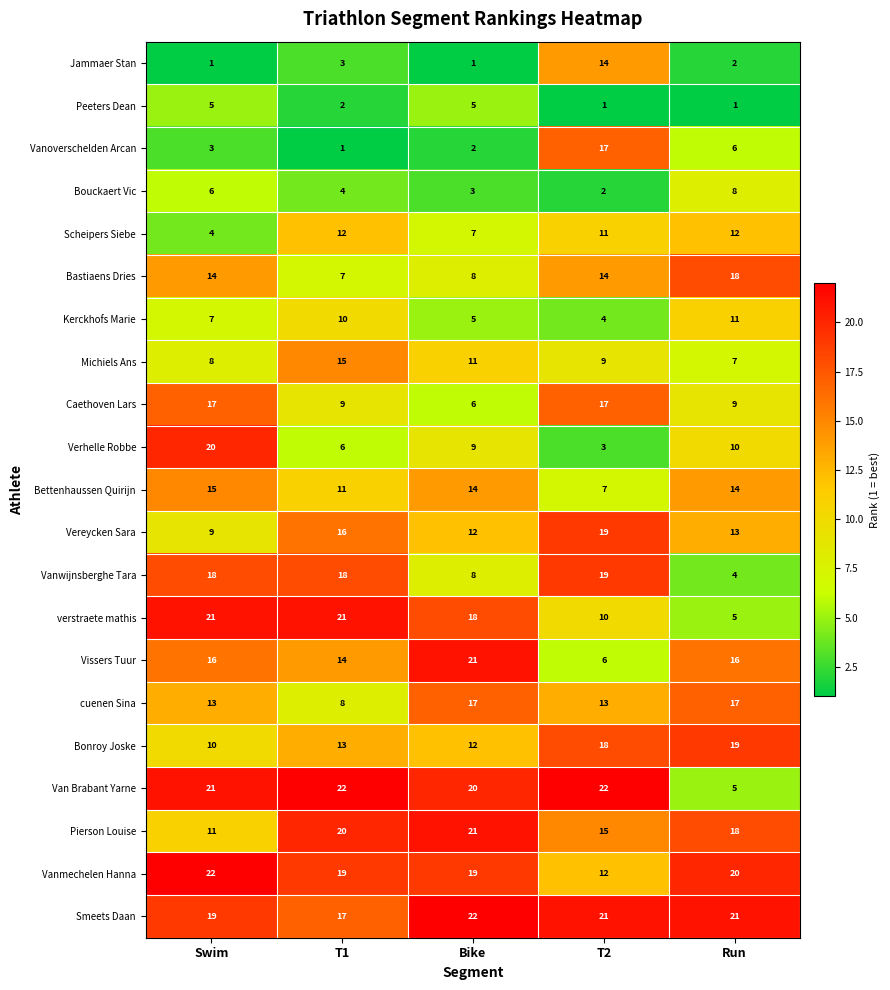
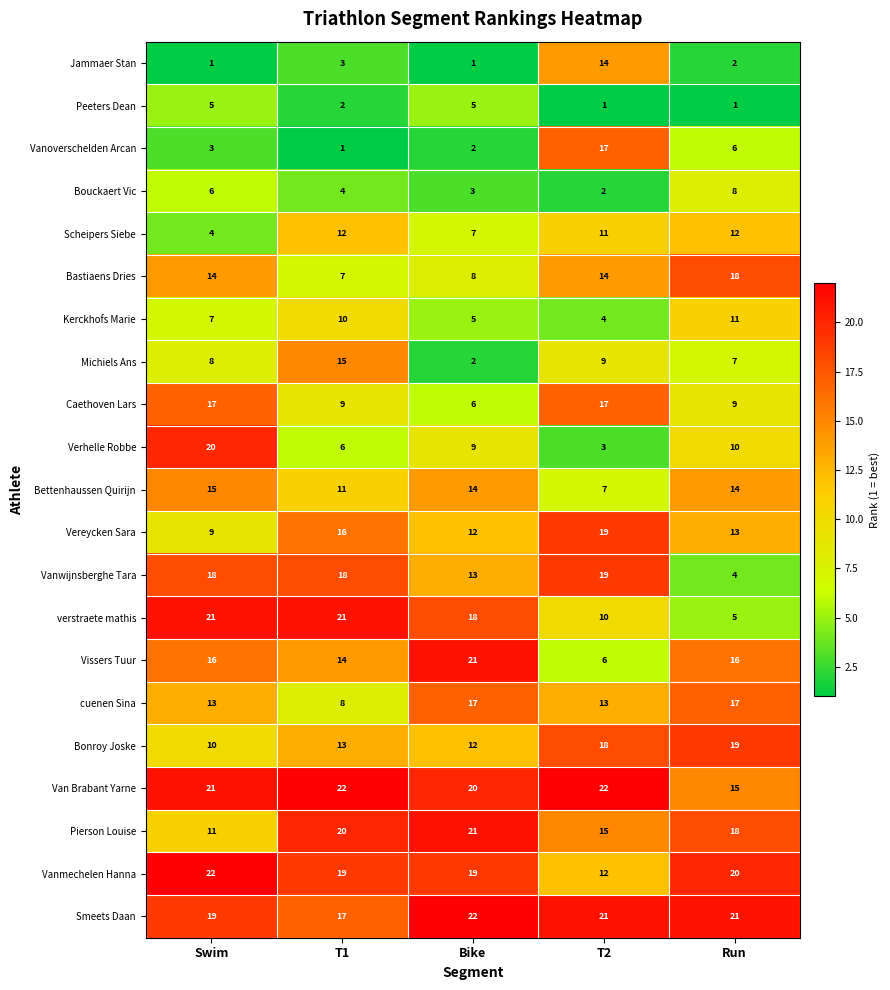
Michiels Ans, Bike: 11 -> 2
Vanwijnsberghe Tara, Bike: 8 -> 13
Van Brabant Yarne, Run: 5 -> 15
